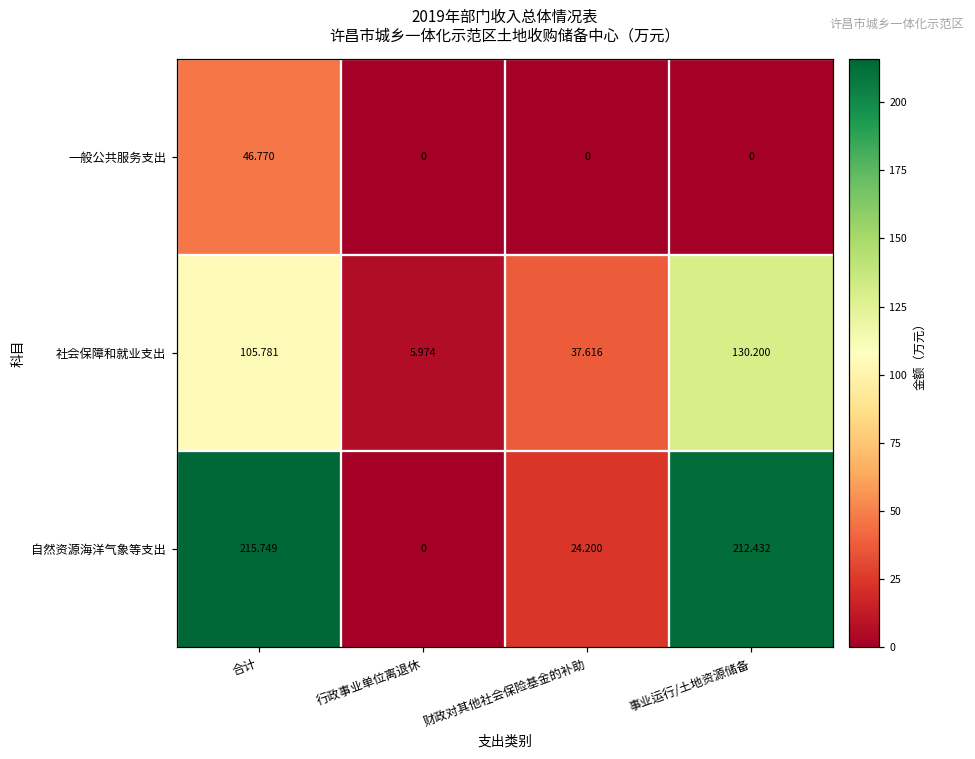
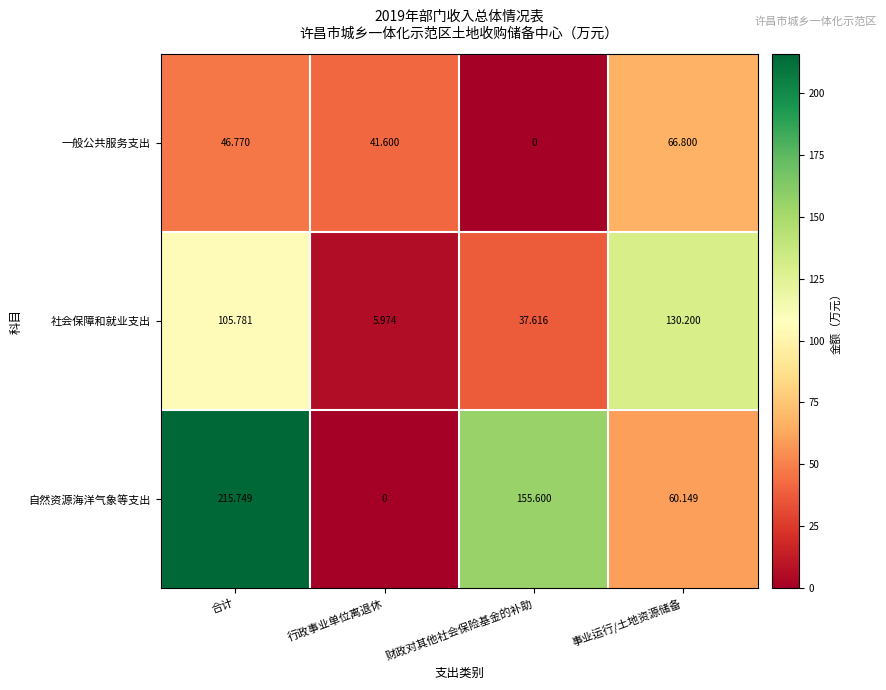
一般公共服务支出, 行政事业单位离退休: 0 -> 41.600
一般公共服务支出, 事业运行/土地资源储备: 0 -> 66.800
自然资源海洋气象等支出, 财政对其他社会保险基金的补助: 24.200 -> 155.600
自然资源海洋气象等支出, 事业运行/土地资源储备: 212.432 -> 60.149
